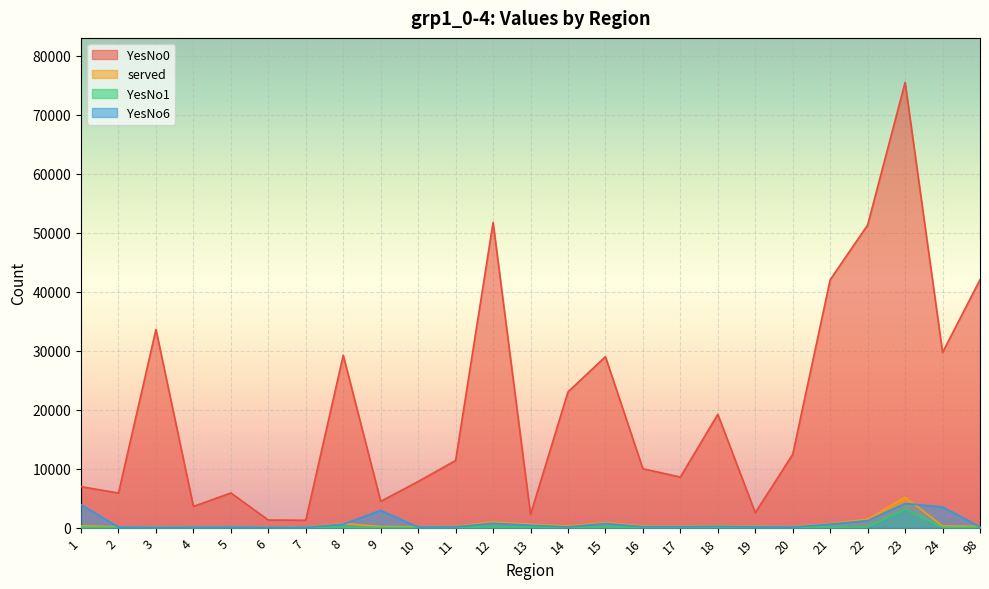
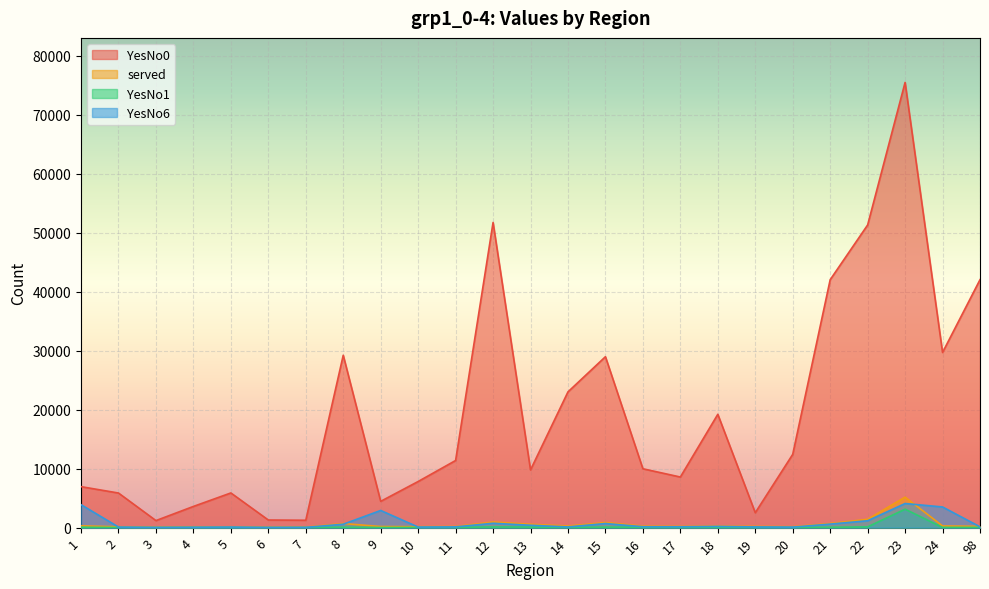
YesNo0, 3: 34000 -> 1000
YesNo0, 13: 2000 -> 10000
